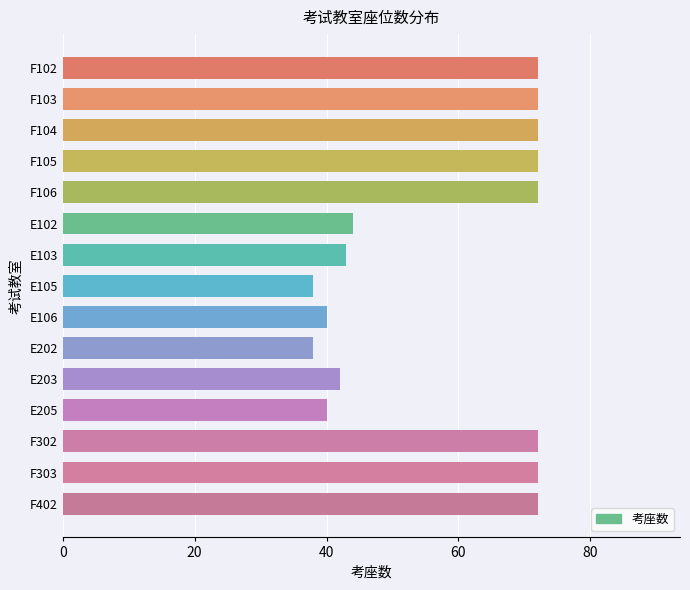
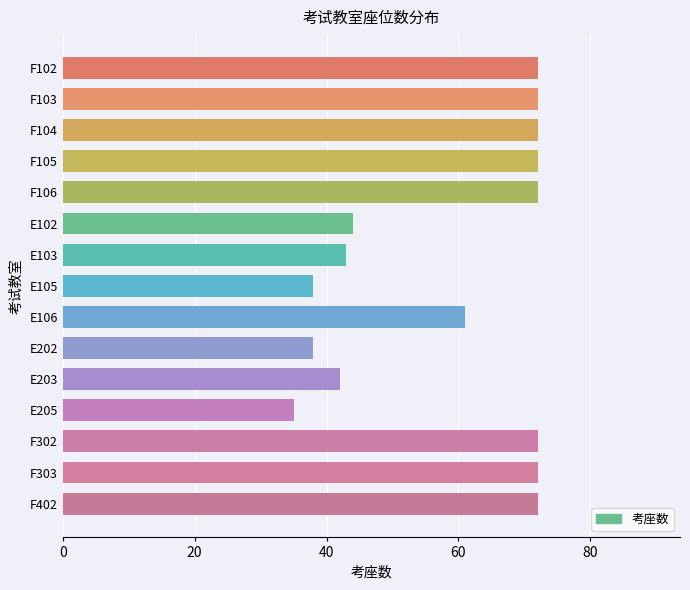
E106: 40 -> 61
E205: 40 -> 35
